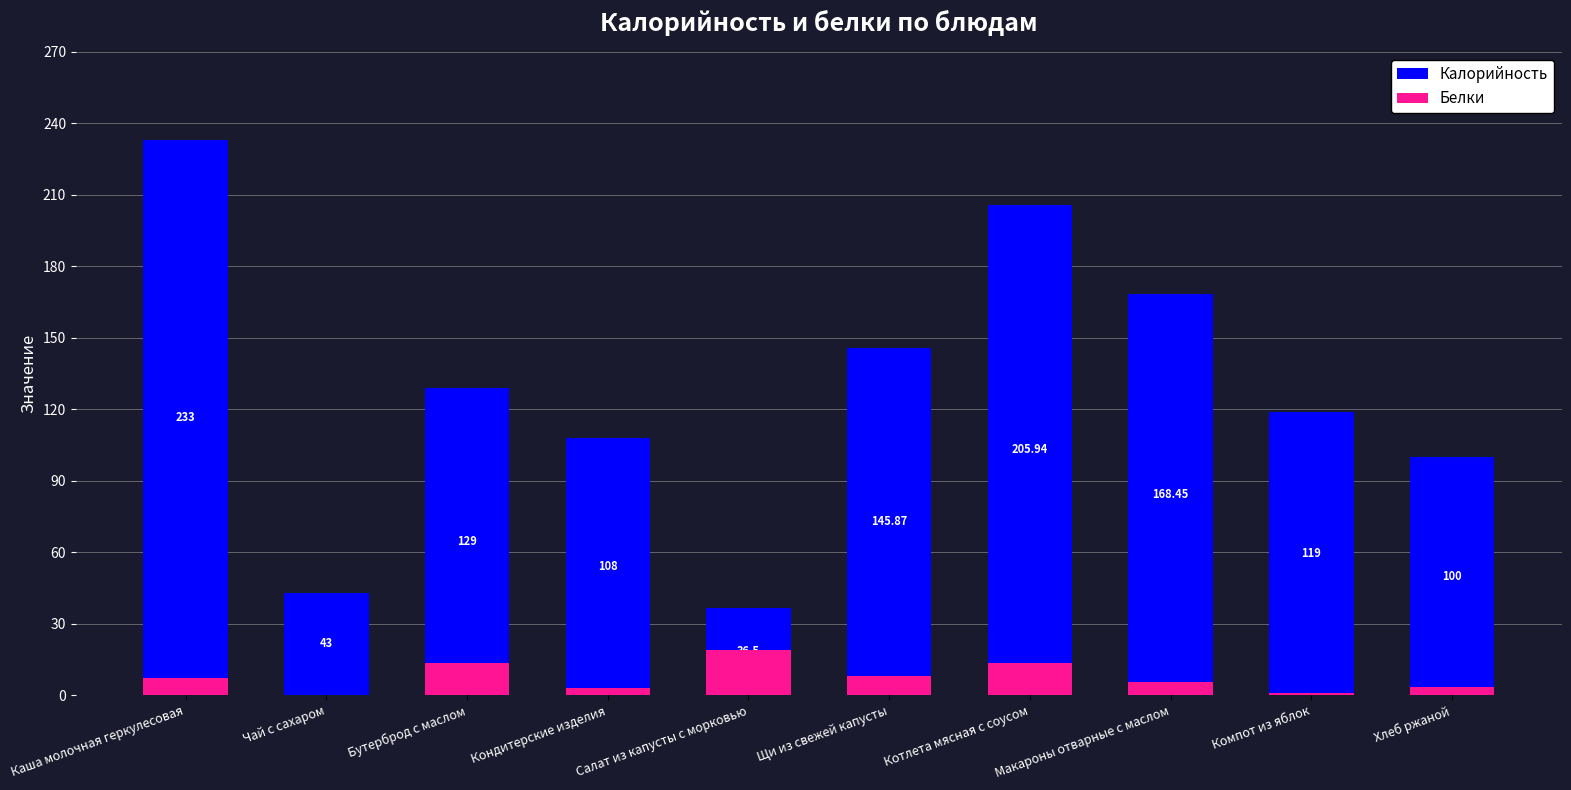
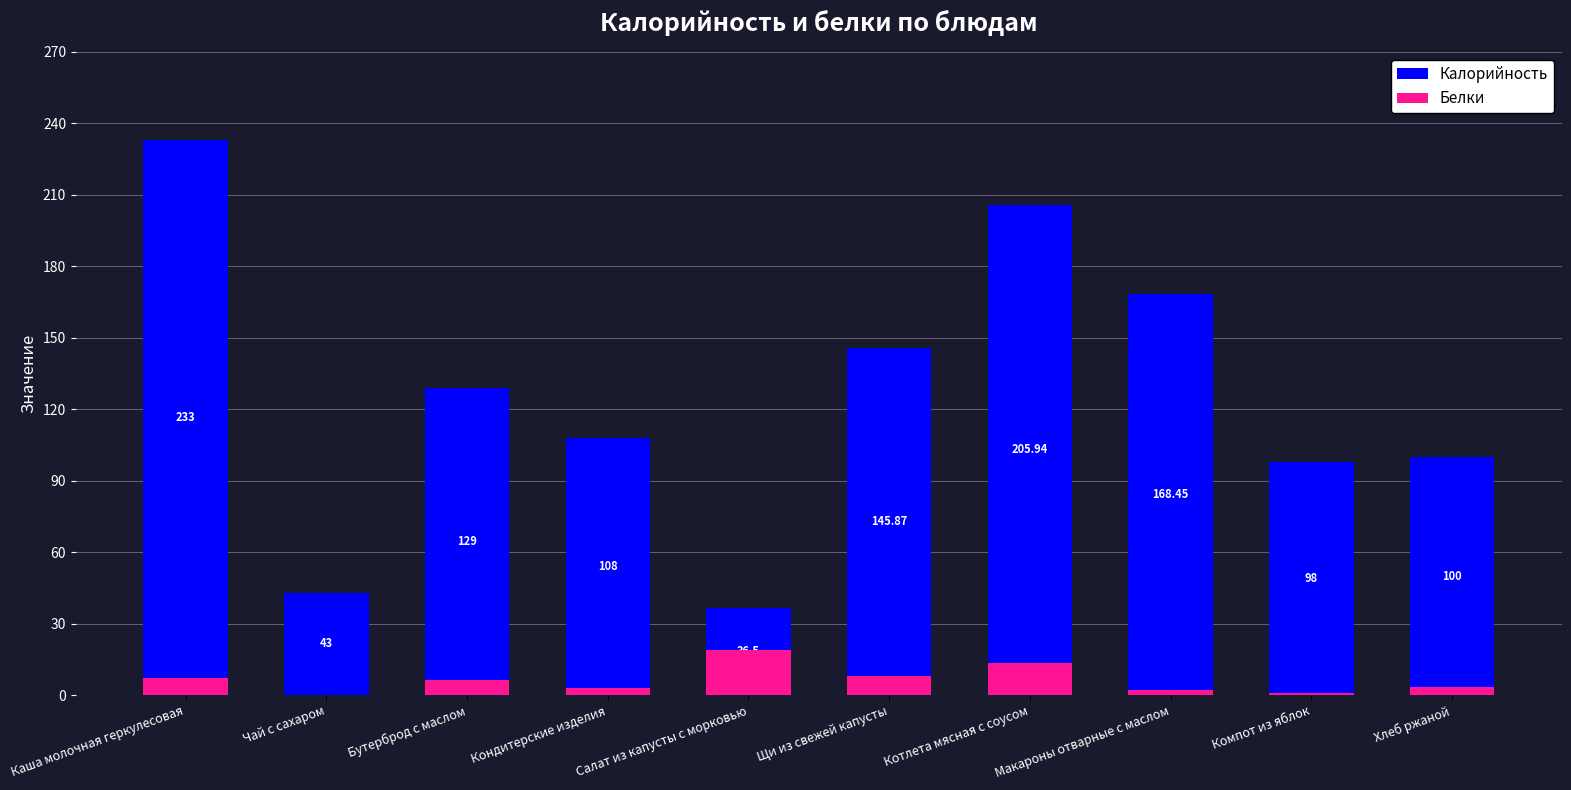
Белки, Бутерброд с маслом: 13 -> 6
Белки, Макароны отварные с маслом: 6 -> 2
Калорийность, Компот из яблок: 119 -> 98
